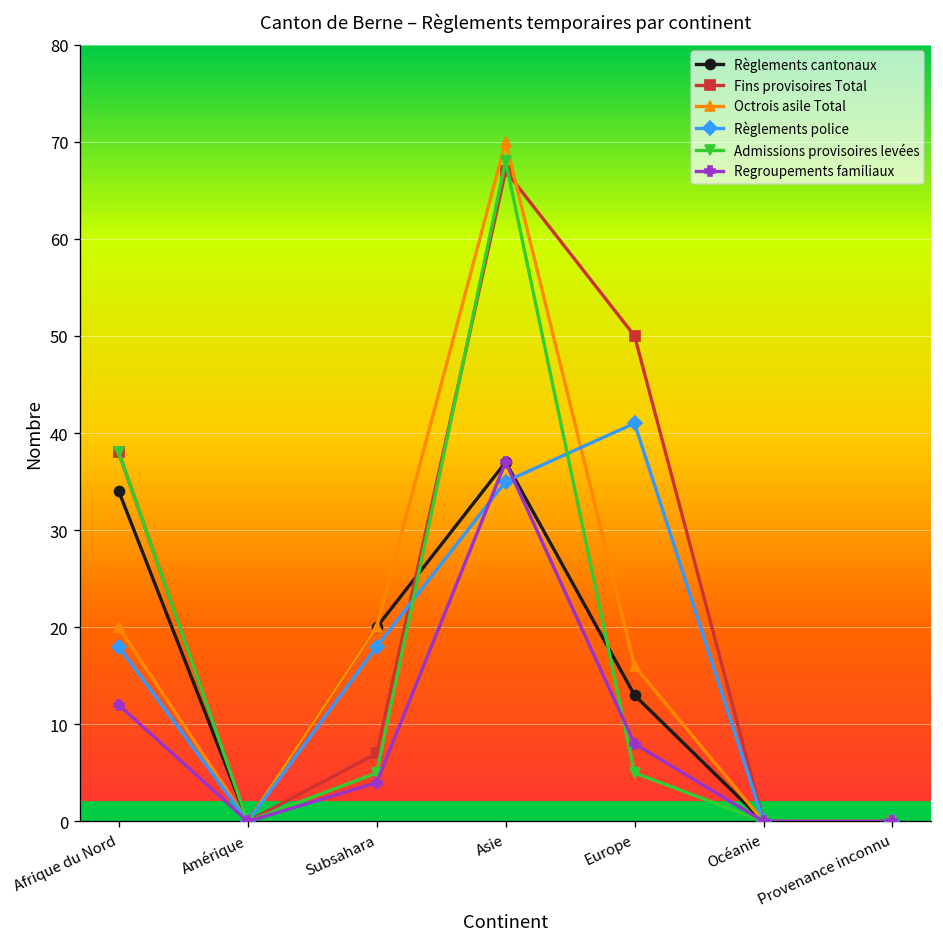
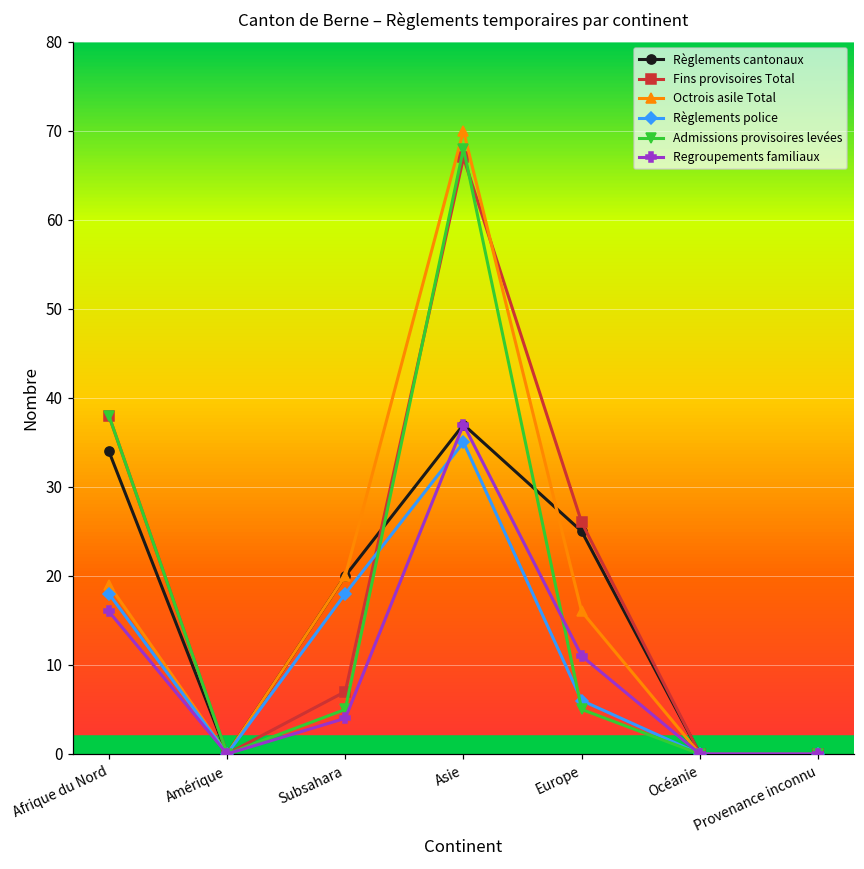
Octrois asile Total, Afrique du Nord: 20 -> 19
Regroupements familiaux, Afrique du Nord: 12 -> 16
Règlements cantonaux, Europe: 13 -> 25
Fins provisoires Total, Europe: 50 -> 26
Règlements police, Europe: 41 -> 6
Regroupements familiaux, Europe: 8 -> 11
